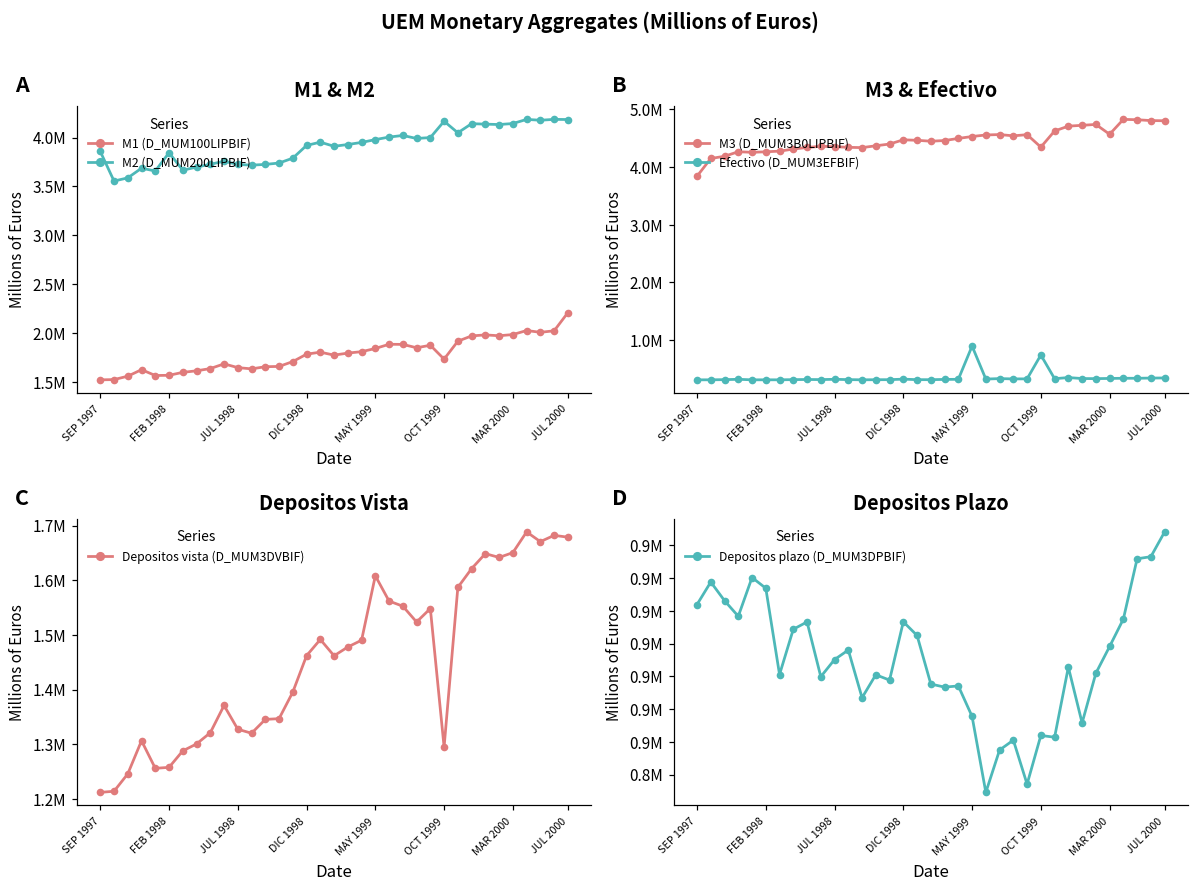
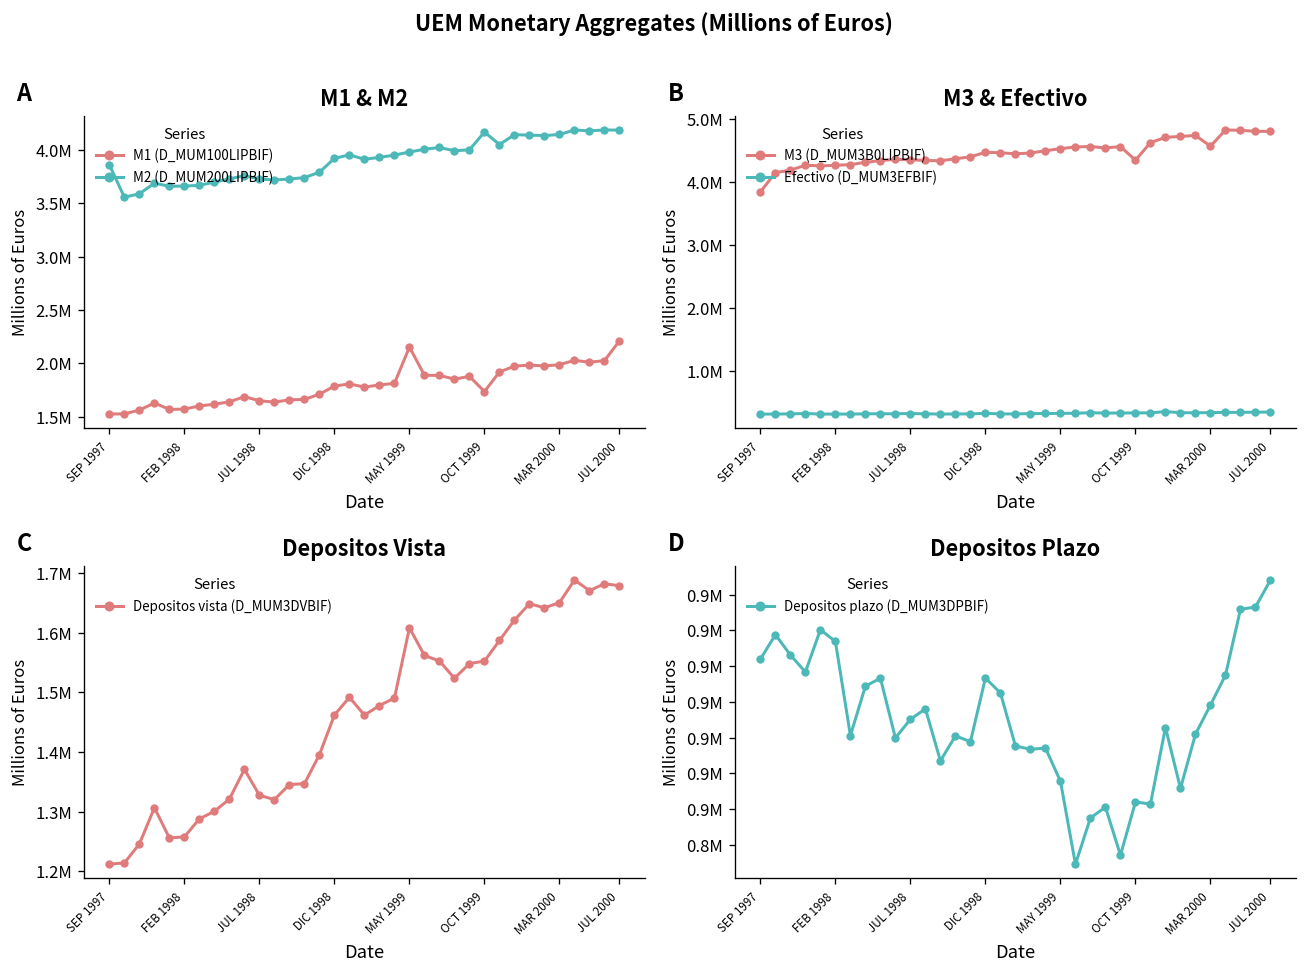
M1 & M2, M2 (D_MUM200LIPBIF), FEB 1998: 3800000 -> 3700000
M1 & M2, M1 (D_MUM100LIPBIF), MAY 1999: 1800000 -> 2200000
M3 & Efectivo, Efectivo (D_MUM3EFBIF), MAY 1999: 900000 -> 300000
M3 & Efectivo, Efectivo (D_MUM3EFBIF), OCT 1999: 700000 -> 300000
Depositos Vista, OCT 1999: 1290000 -> 1550000
